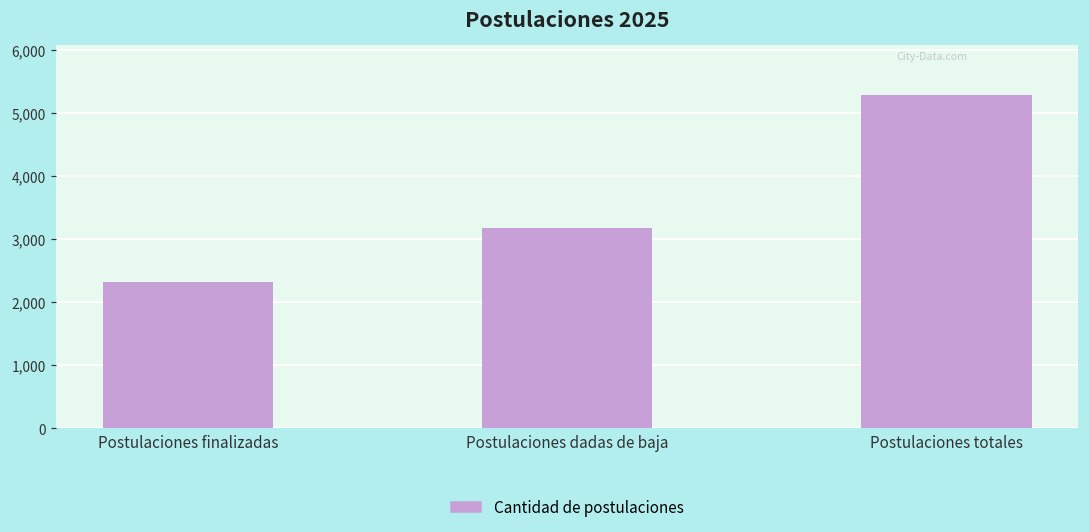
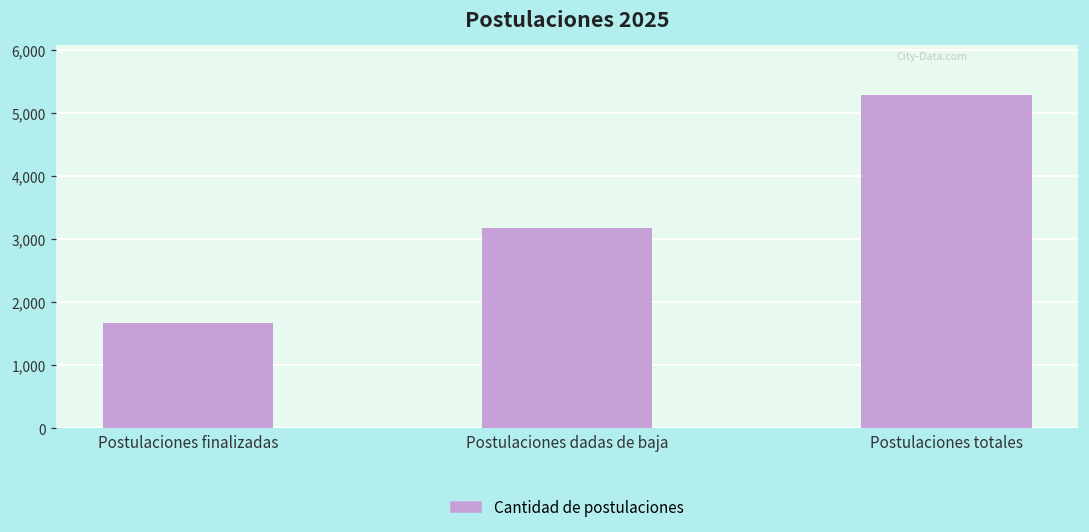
Postulaciones finalizadas: 2,300 -> 1,700
